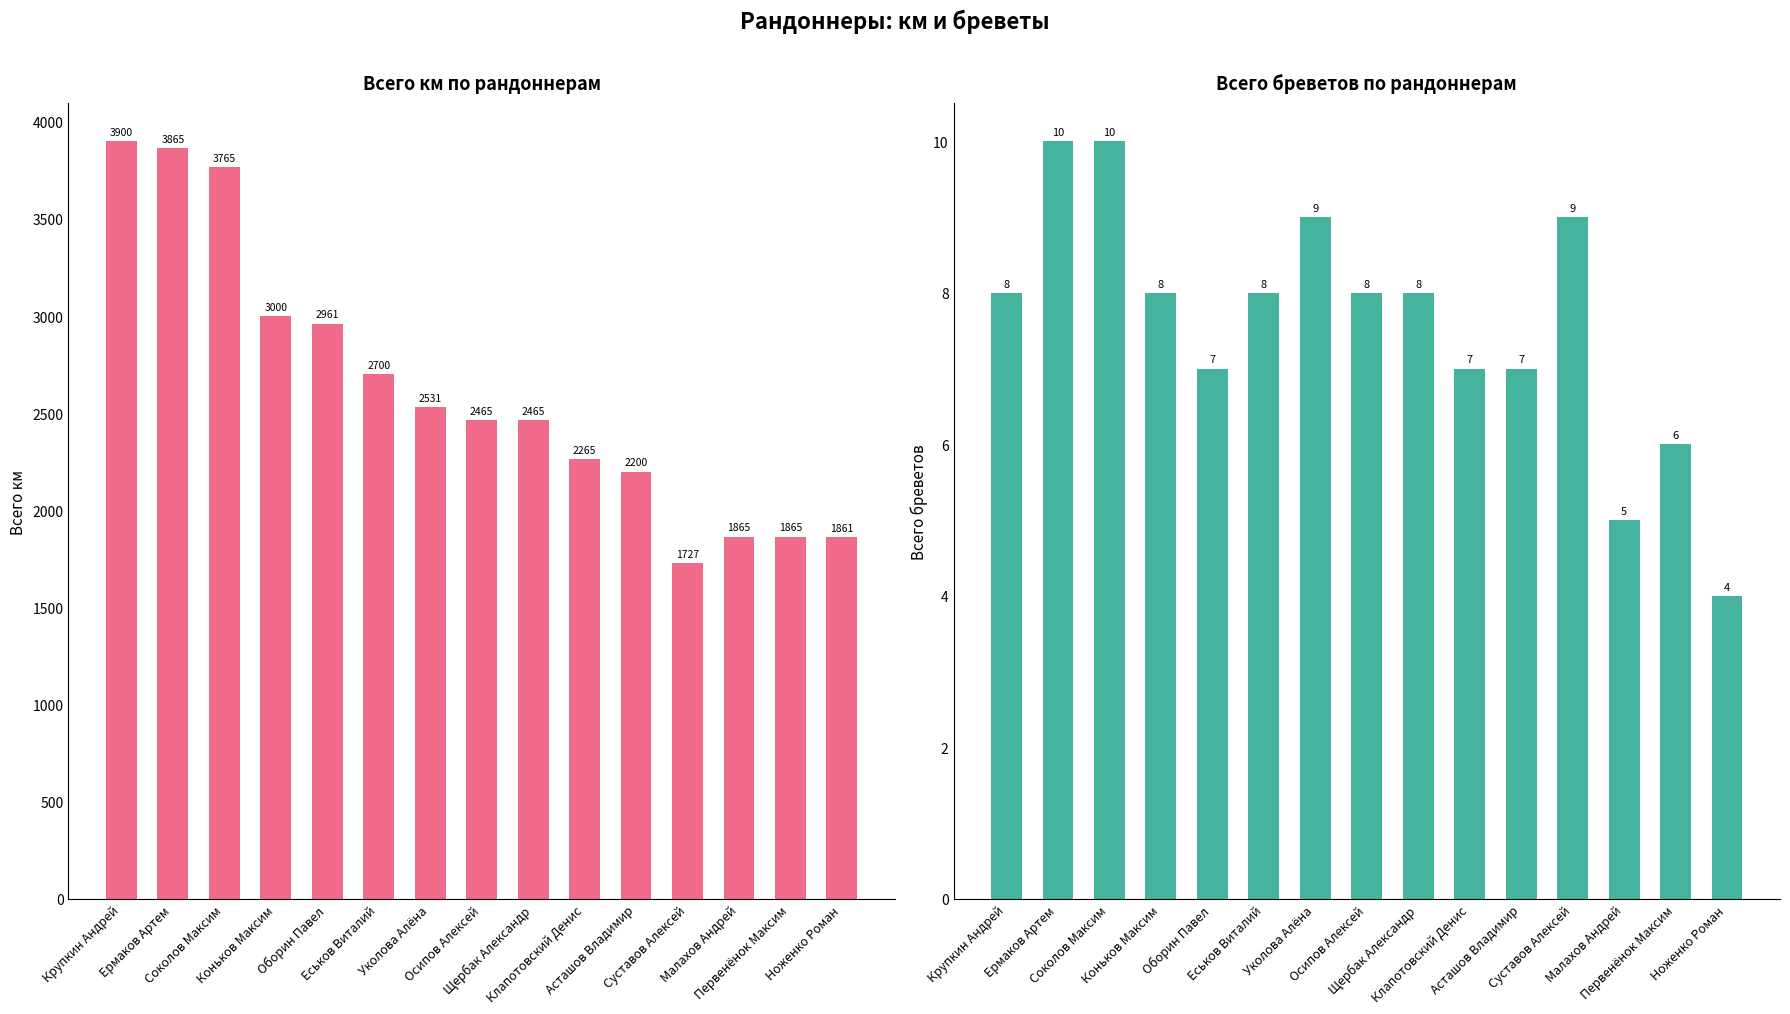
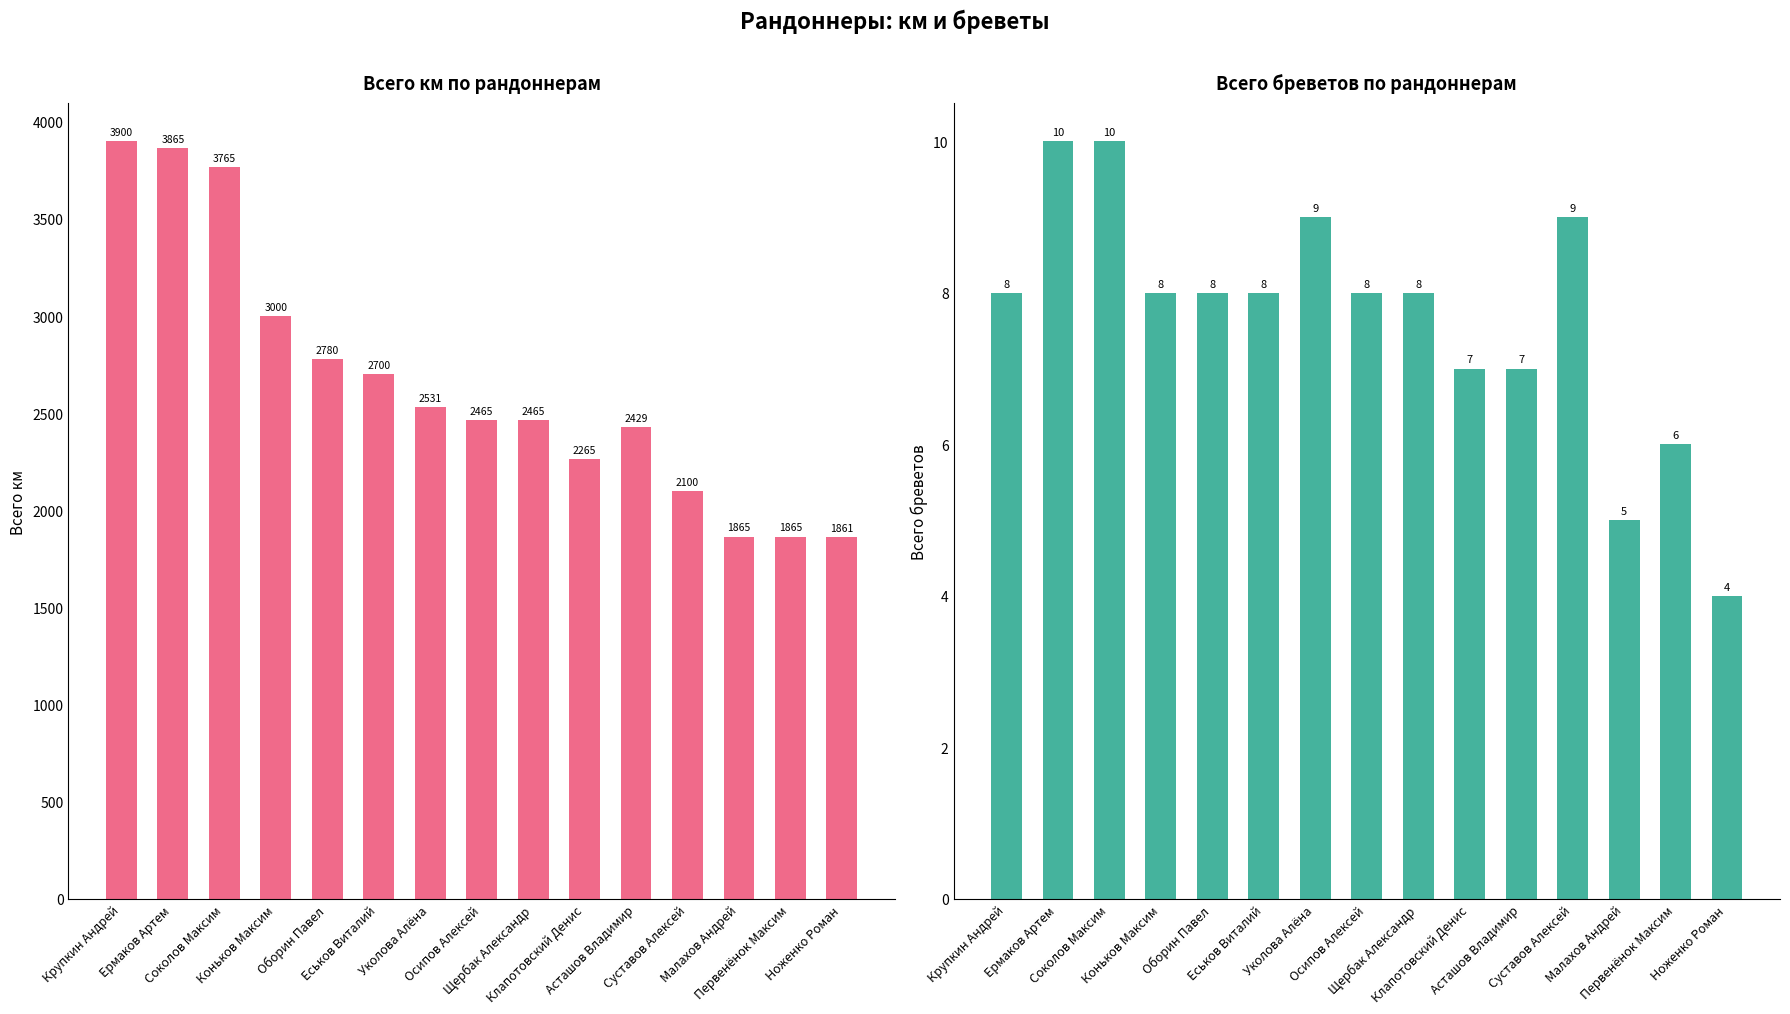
Всего км по рандоннерам, Оборин Павел: 2961 -> 2780
Всего км по рандоннерам, Асташов Владимир: 2200 -> 2429
Всего км по рандоннерам, Суставов Алексей: 1727 -> 2100
Всего бреветов по рандоннерам, Оборин Павел: 7 -> 8
